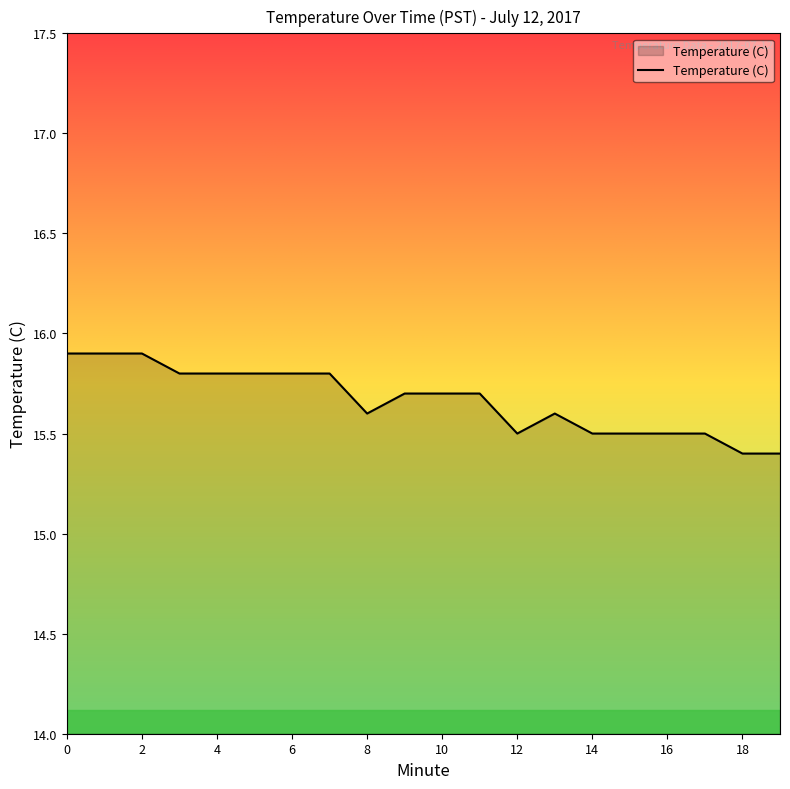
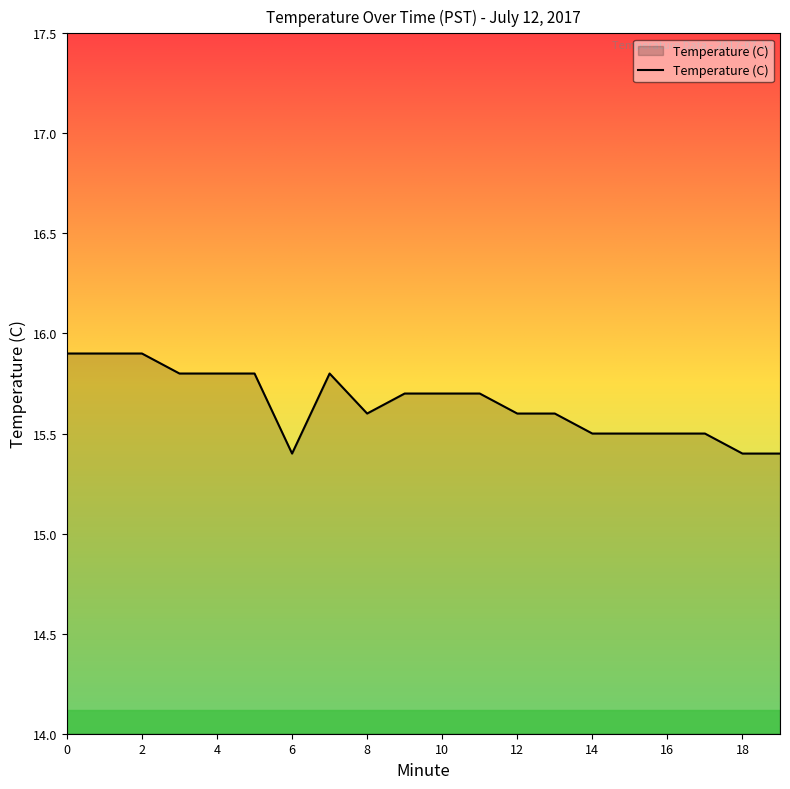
6: 15.8 -> 15.4
12: 15.5 -> 15.6
